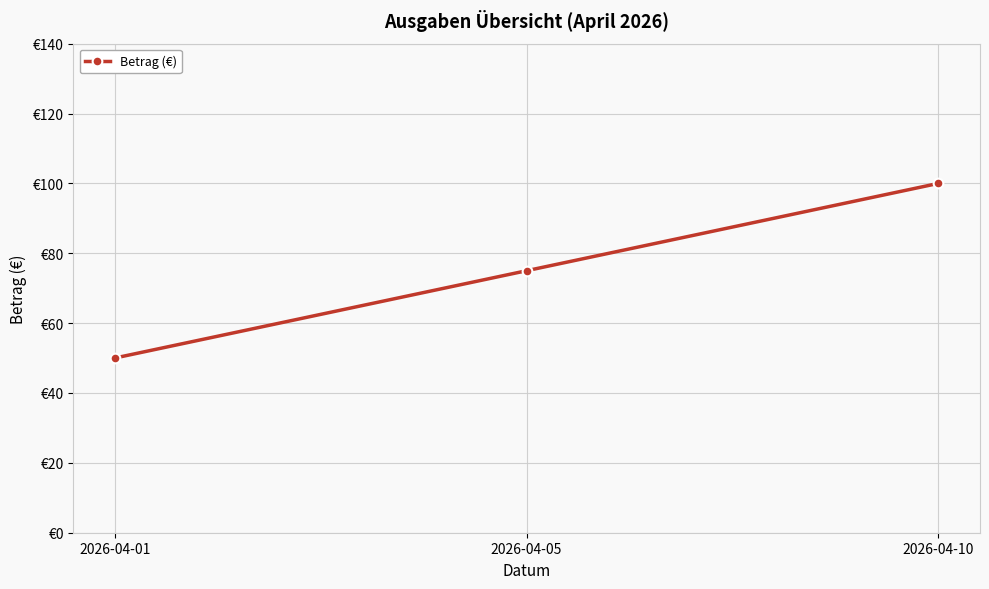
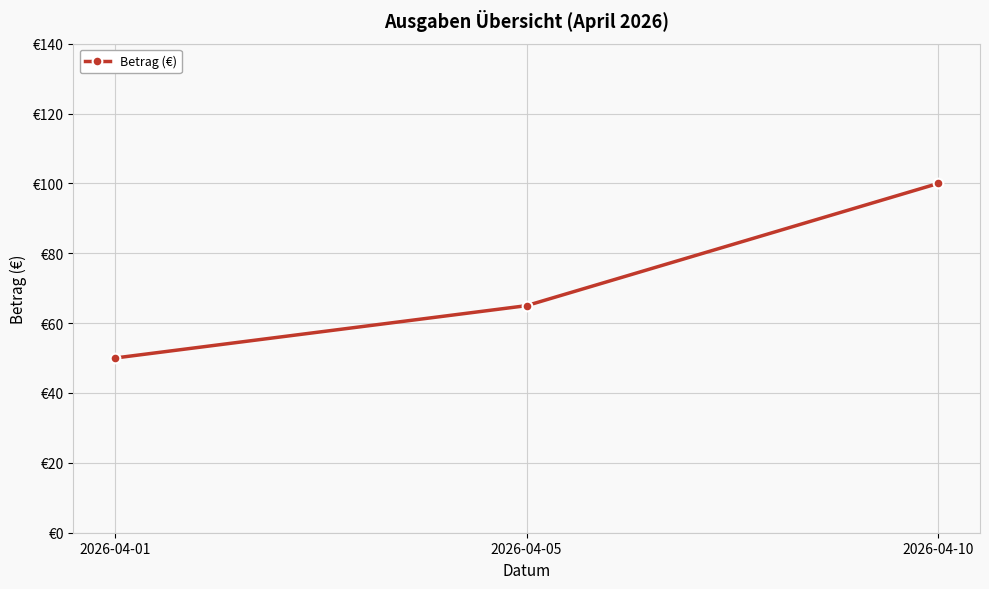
2026-04-05: €75 -> €65
